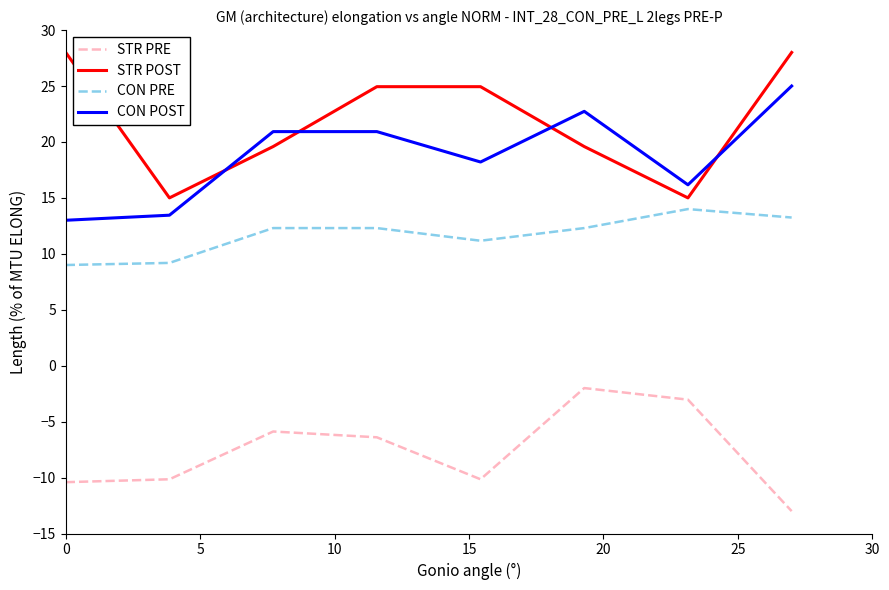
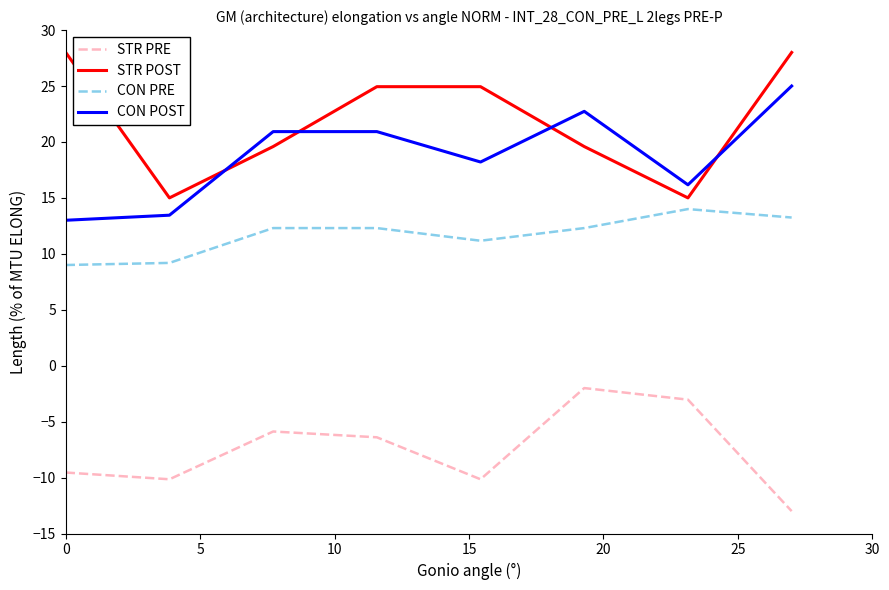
STR PRE, 0: -10.4 -> -9.5
